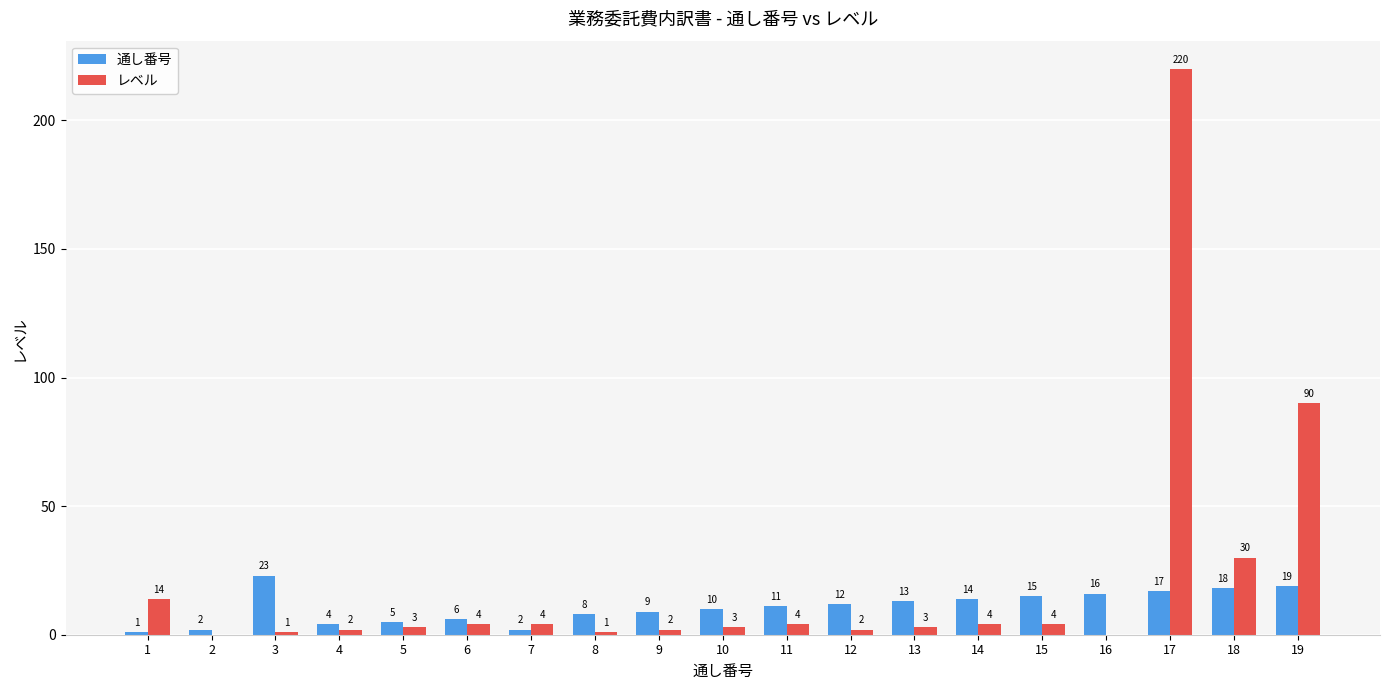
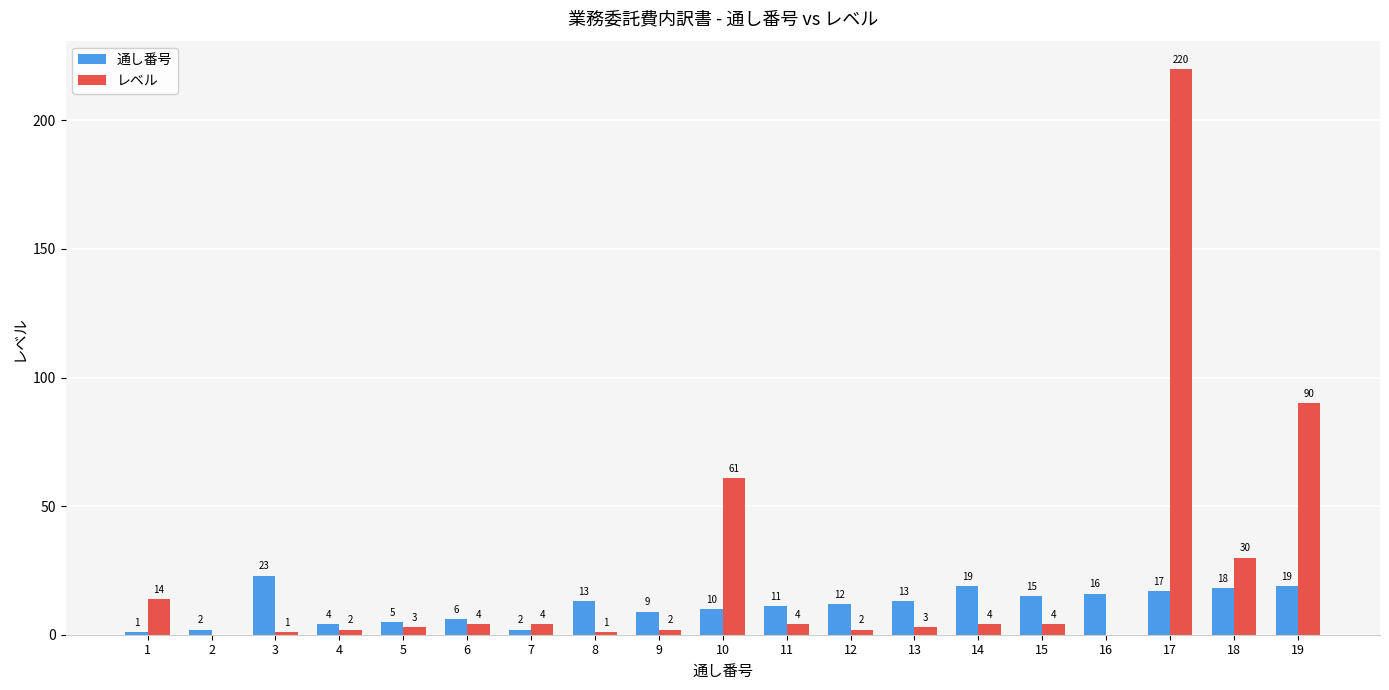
通し番号, 8: 8 -> 13
レベル, 10: 3 -> 61
通し番号, 14: 14 -> 19
